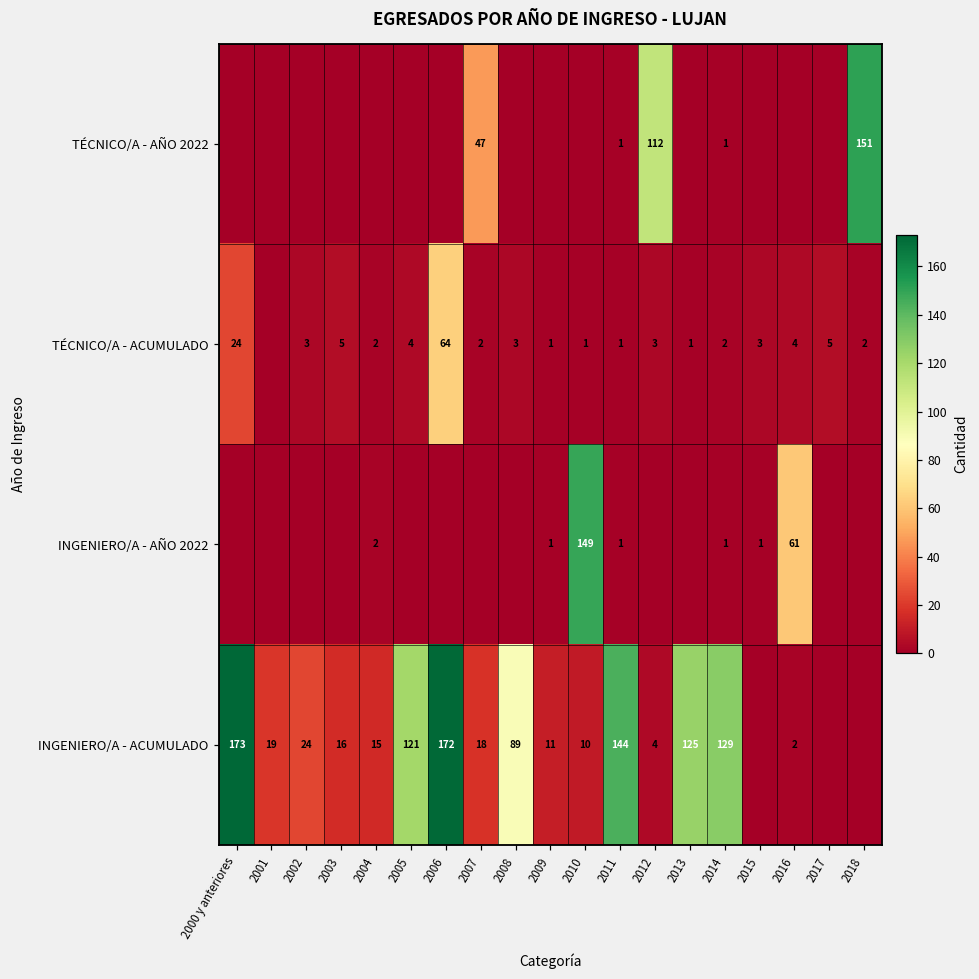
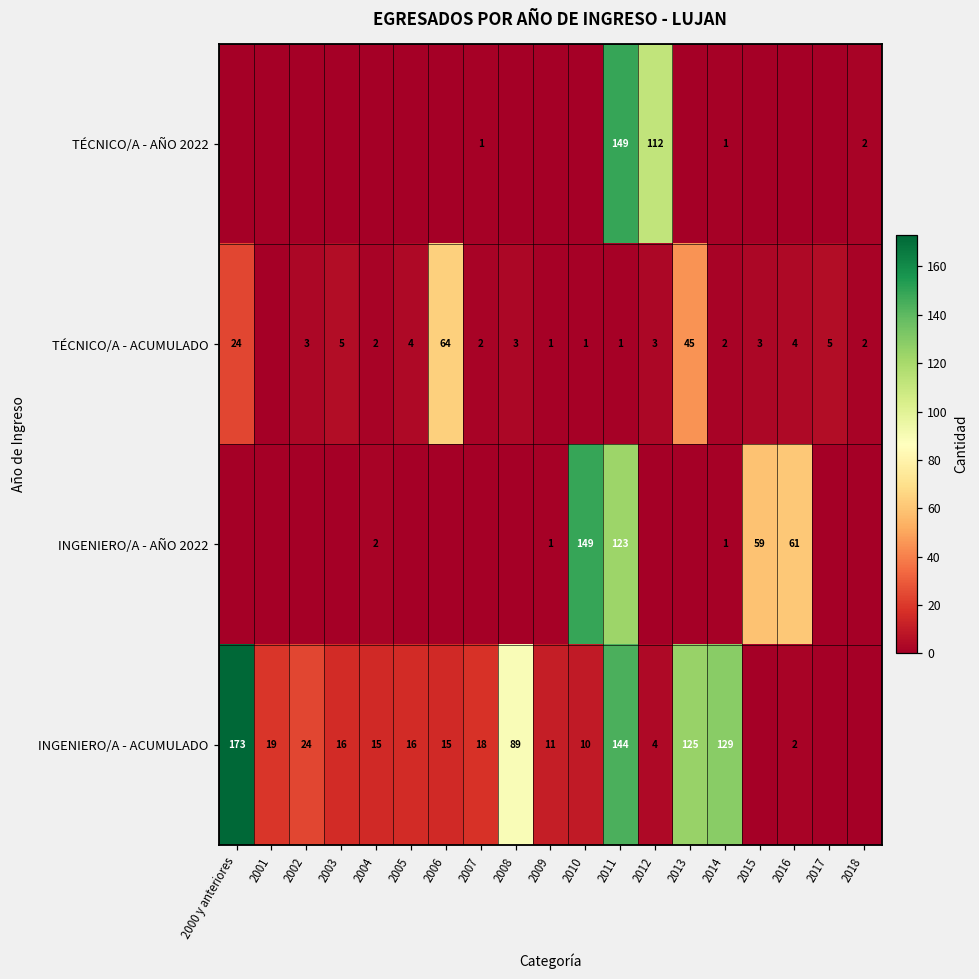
TÉCNICO/A - AÑO 2022, 2007: 47 -> 1
TÉCNICO/A - AÑO 2022, 2011: 1 -> 149
TÉCNICO/A - AÑO 2022, 2018: 151 -> 2
TÉCNICO/A - ACUMULADO, 2013: 1 -> 45
INGENIERO/A - AÑO 2022, 2011: 1 -> 123
INGENIERO/A - AÑO 2022, 2015: 1 -> 59
INGENIERO/A - ACUMULADO, 2005: 121 -> 16
INGENIERO/A - ACUMULADO, 2006: 172 -> 15
